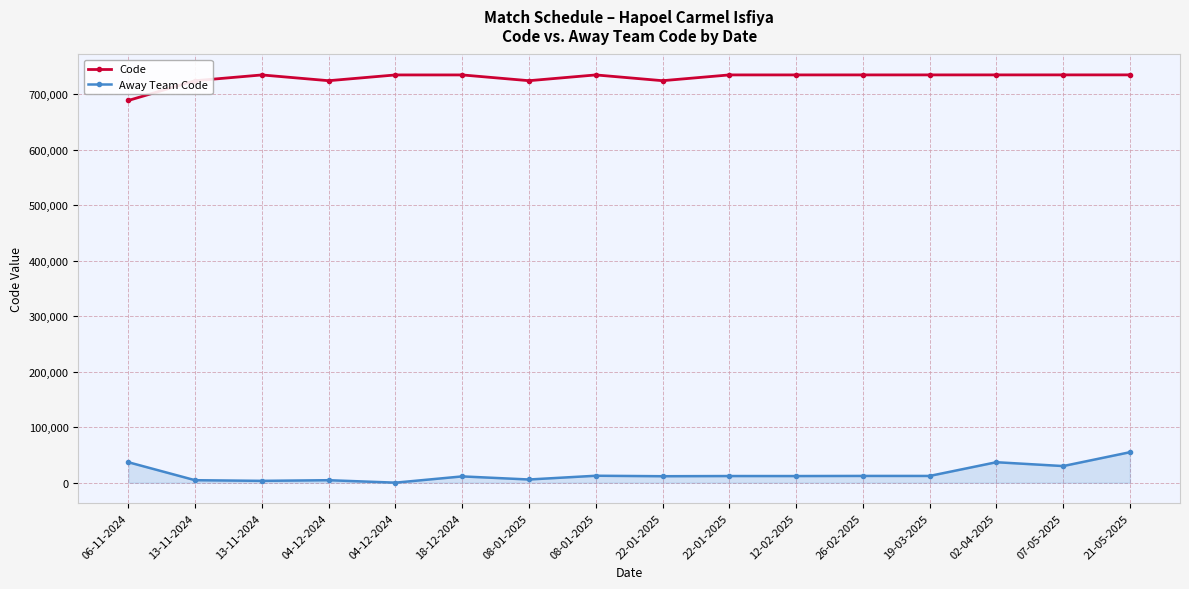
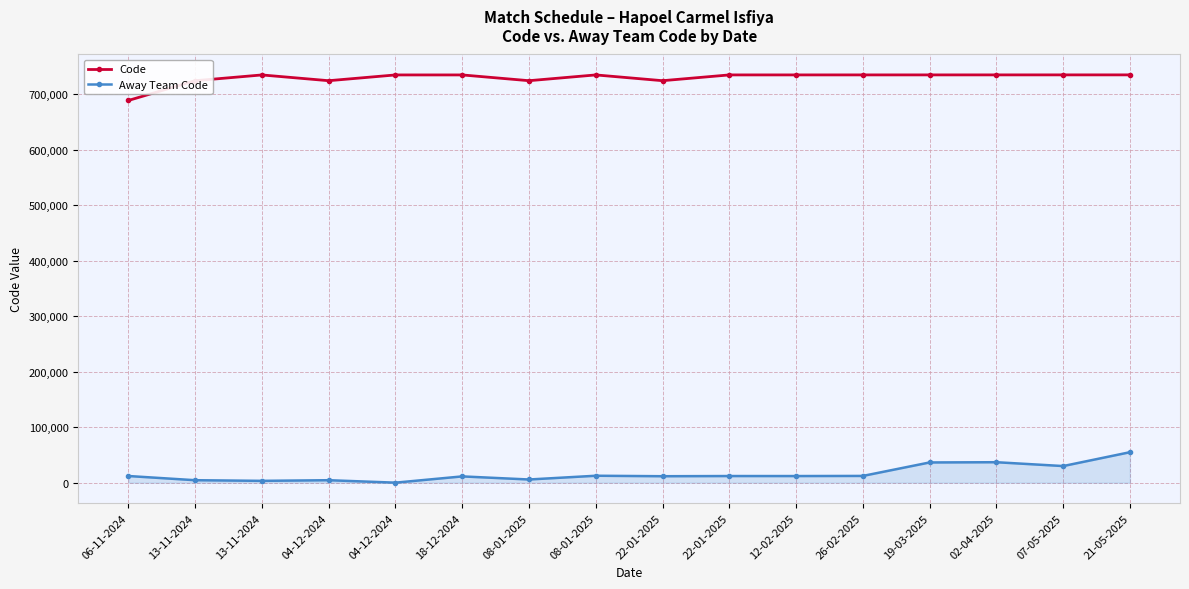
Away Team Code, 06-11-2024: 40,000 -> 10,000
Away Team Code, 19-03-2025: 10,000 -> 40,000
